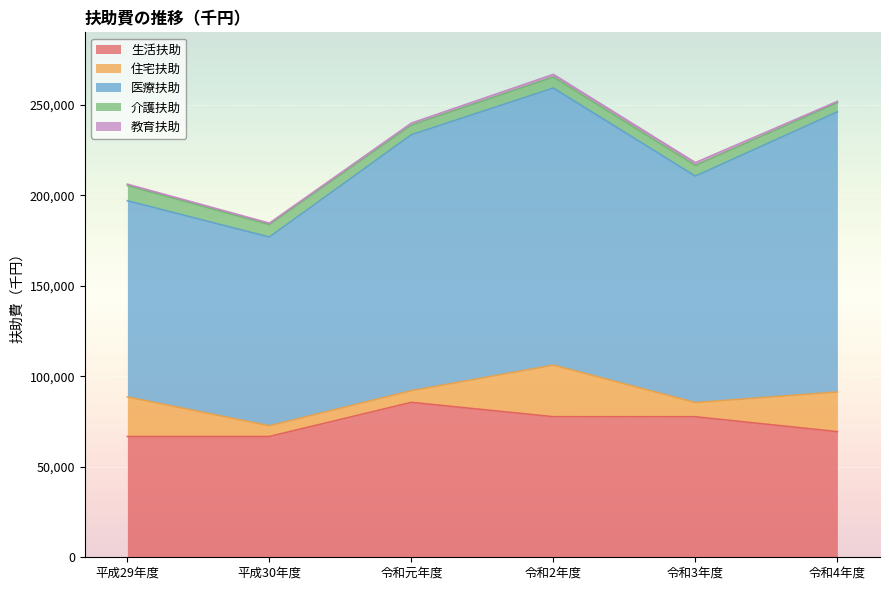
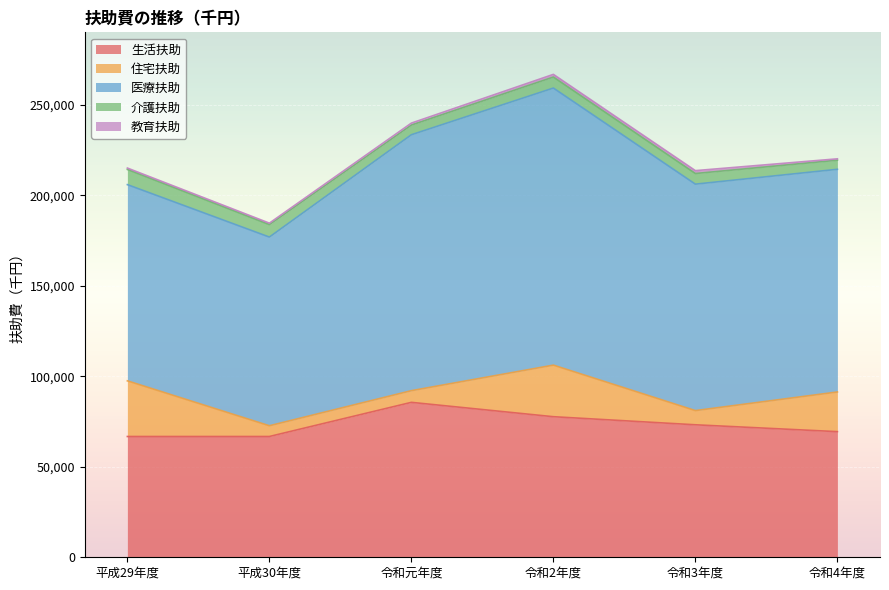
住宅扶助, 平成29年度: 22,000 -> 31,000
生活扶助, 令和3年度: 78,000 -> 73,000
医療扶助, 令和4年度: 155,000 -> 123,000
